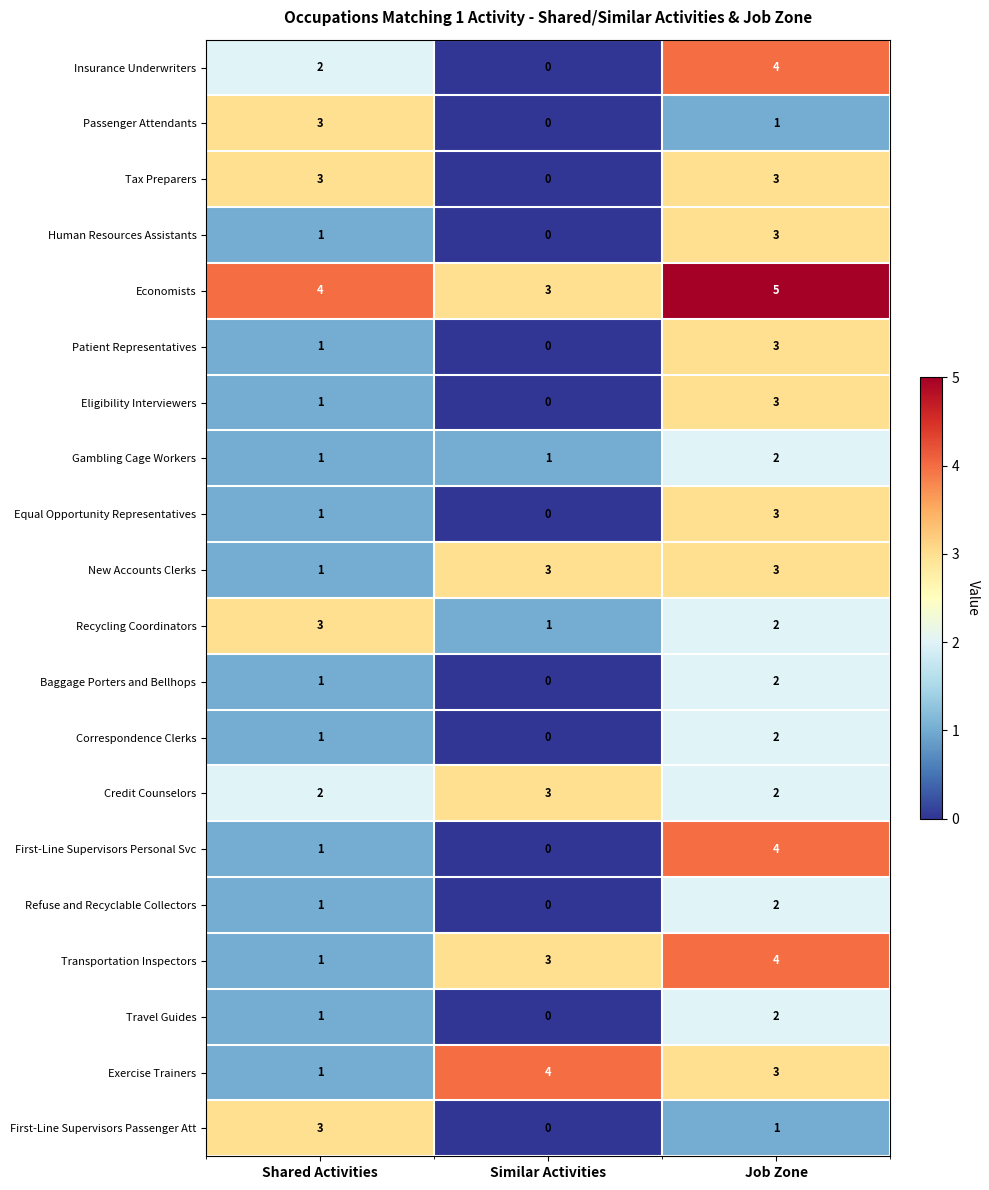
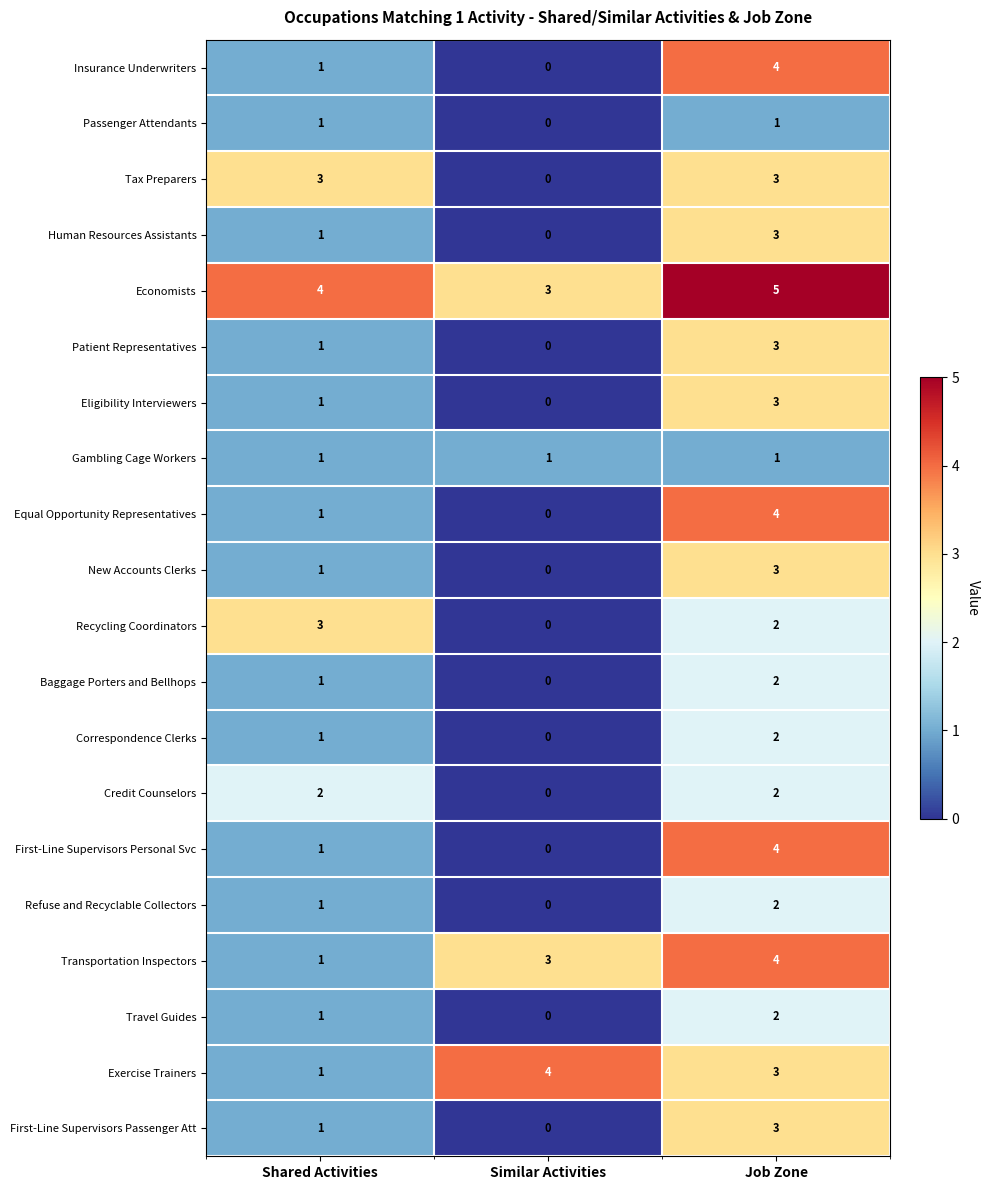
Insurance Underwriters, Shared Activities: 2 -> 1
Passenger Attendants, Shared Activities: 3 -> 1
Gambling Cage Workers, Job Zone: 2 -> 1
Equal Opportunity Representatives, Job Zone: 3 -> 4
New Accounts Clerks, Similar Activities: 3 -> 0
Recycling Coordinators, Similar Activities: 1 -> 0
Credit Counselors, Similar Activities: 3 -> 0
First-Line Supervisors Passenger Att, Shared Activities: 3 -> 1
First-Line Supervisors Passenger Att, Job Zone: 1 -> 3
